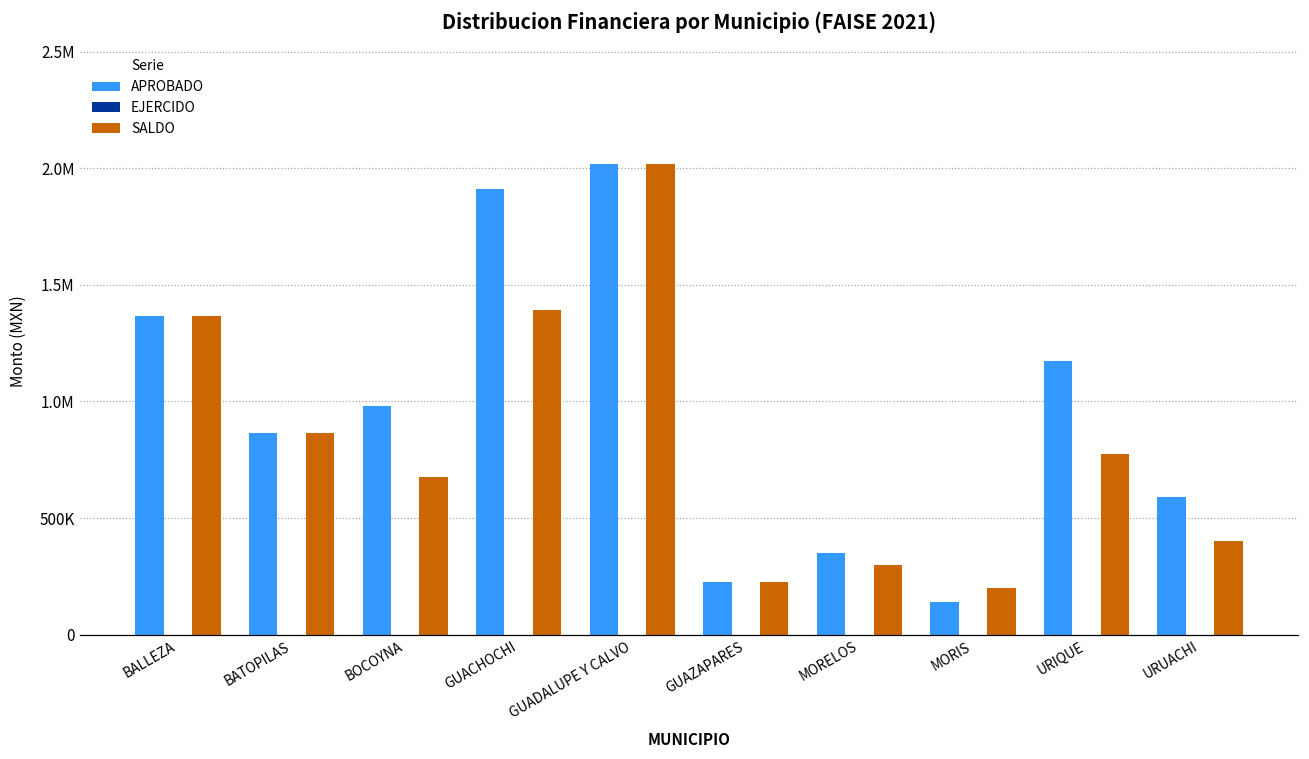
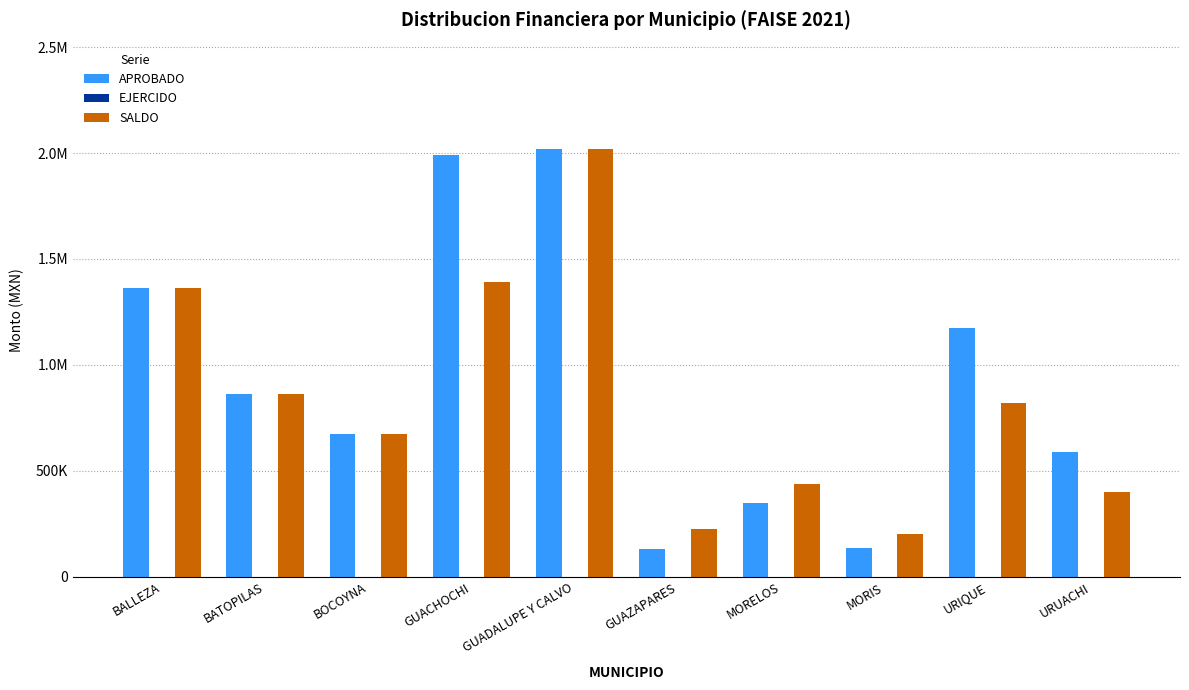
APROBADO, BOCOYNA: 980000 -> 680000
APROBADO, GUACHOCHI: 1910000 -> 1990000
APROBADO, GUAZAPARES: 230000 -> 130000
SALDO, MORELOS: 300000 -> 440000
SALDO, URIQUE: 780000 -> 820000
